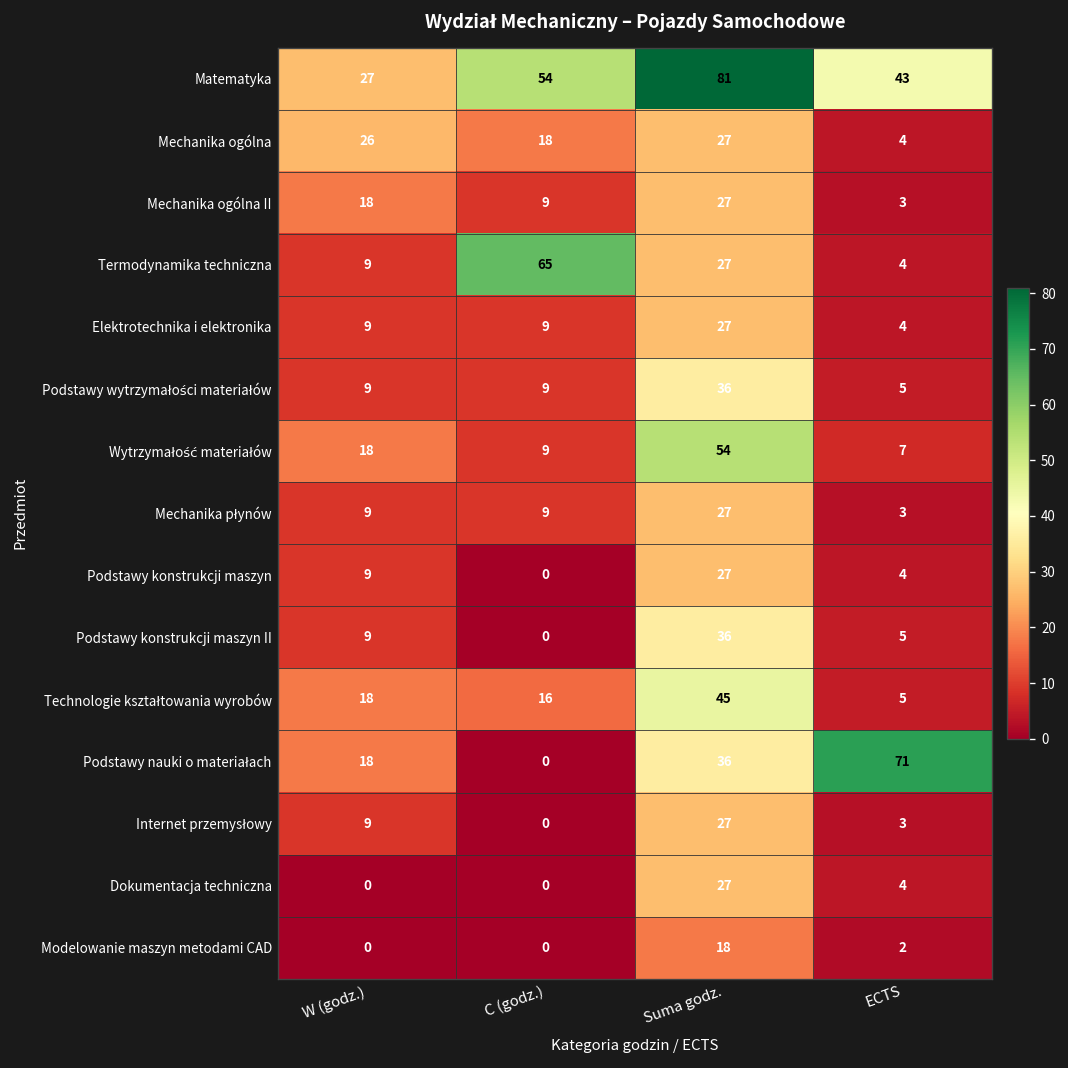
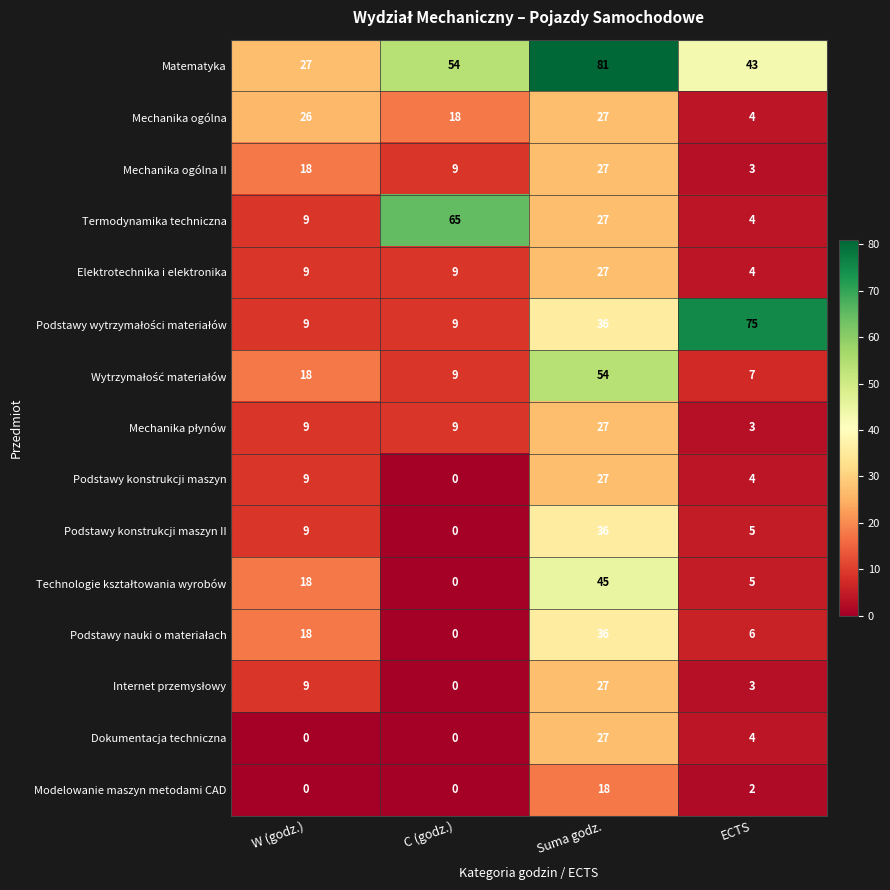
Podstawy wytrzymałości materiałów, ECTS: 5 -> 75
Technologie kształtowania wyrobów, C (godz.): 16 -> 0
Podstawy nauki o materiałach, ECTS: 71 -> 6
